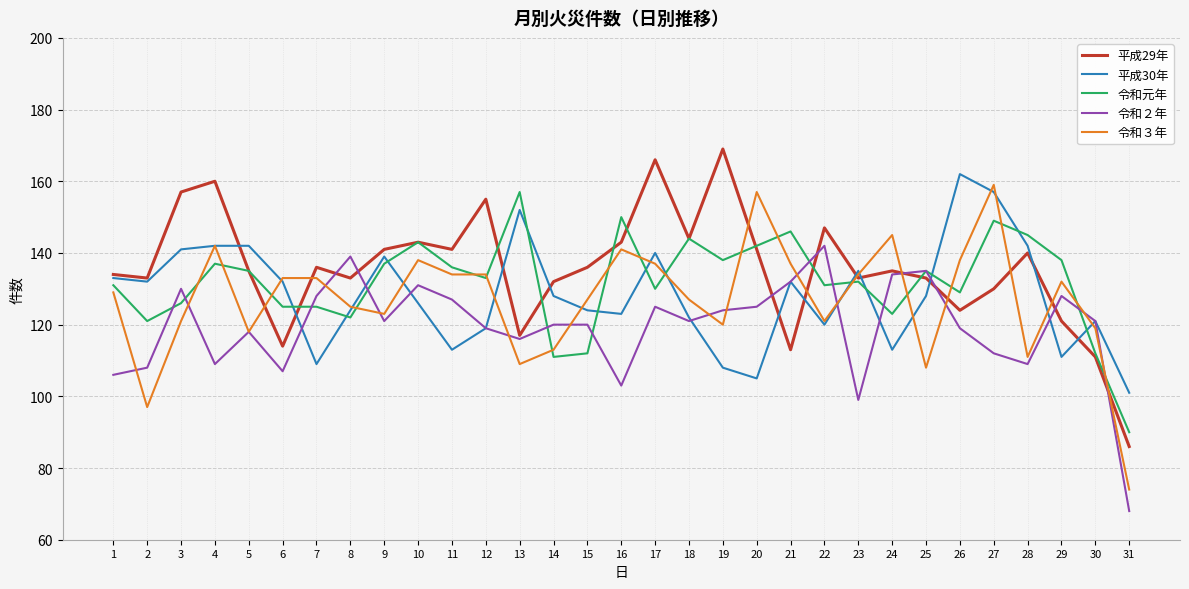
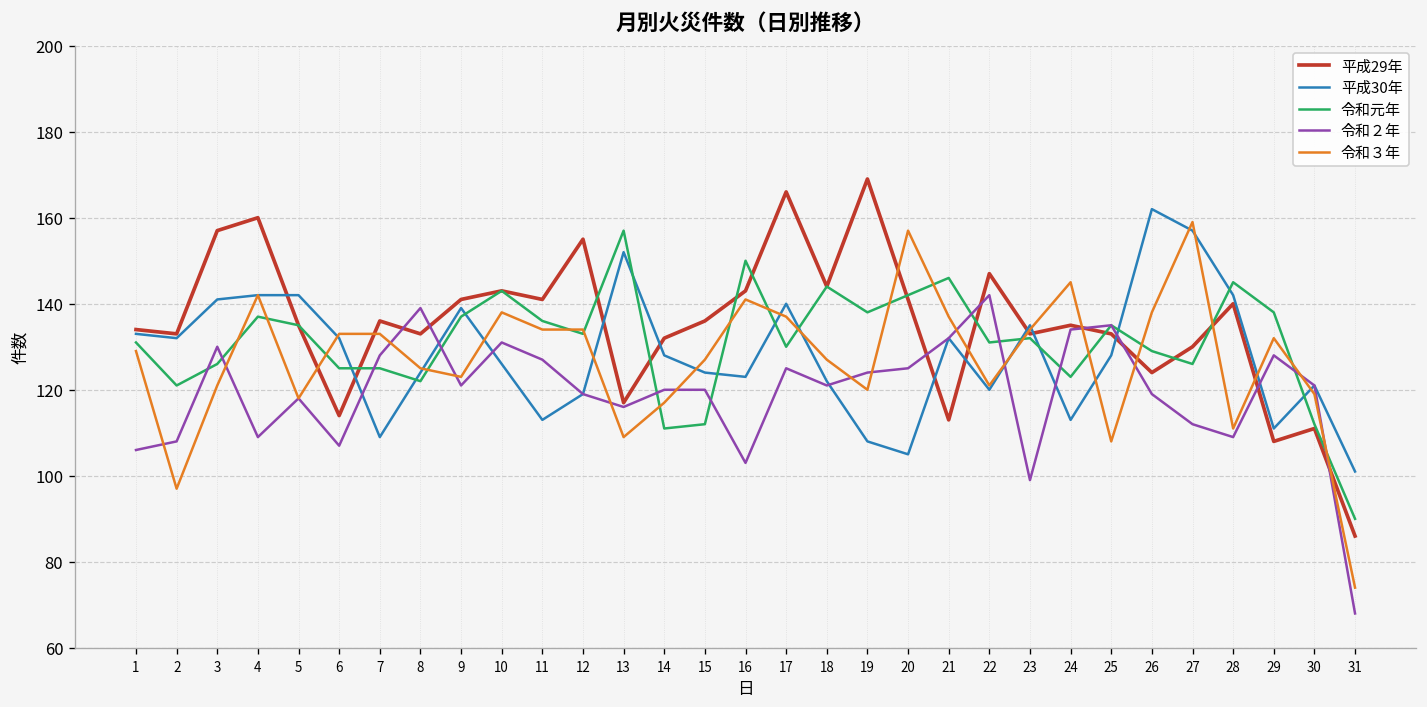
令和３年, 14: 113 -> 117
令和元年, 27: 149 -> 126
平成29年, 29: 121 -> 108
